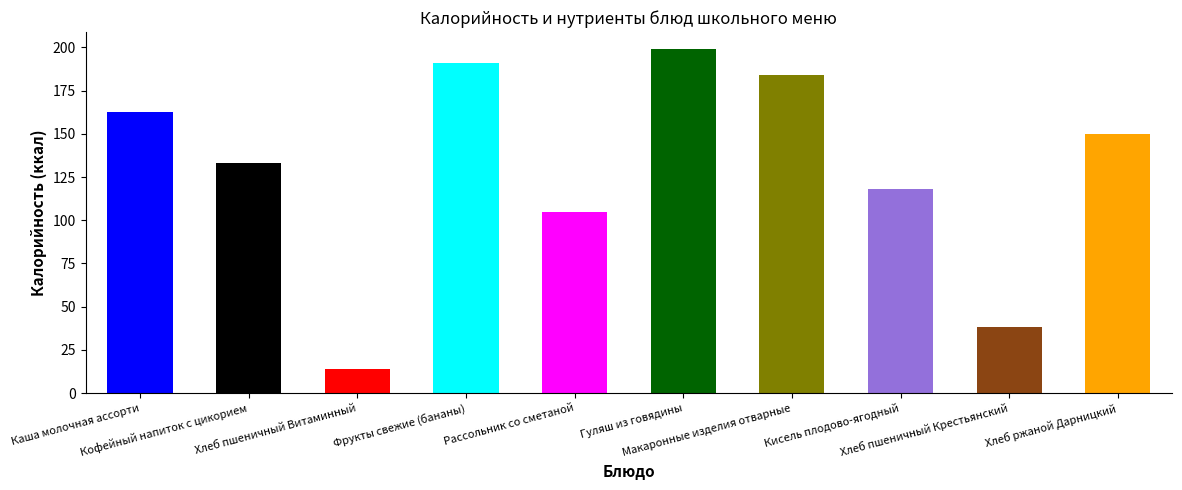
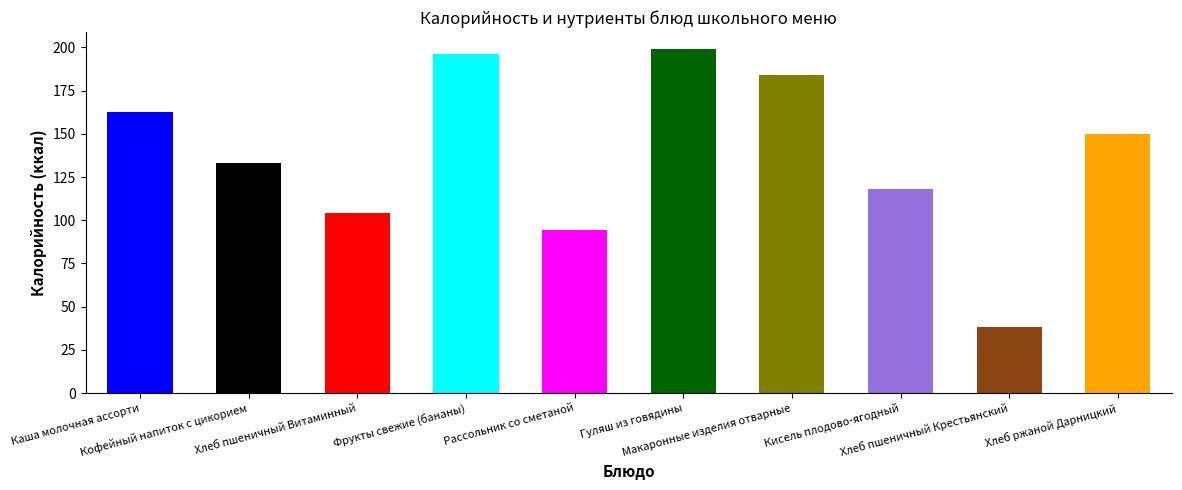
Хлеб пшеничный Витаминный: 14 -> 104
Фрукты свежие (бананы): 191 -> 196
Рассольник со сметаной: 105 -> 94
